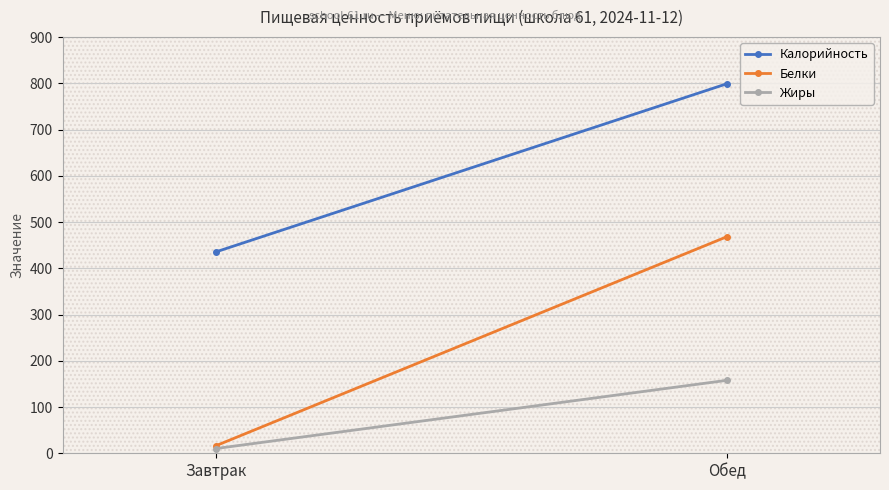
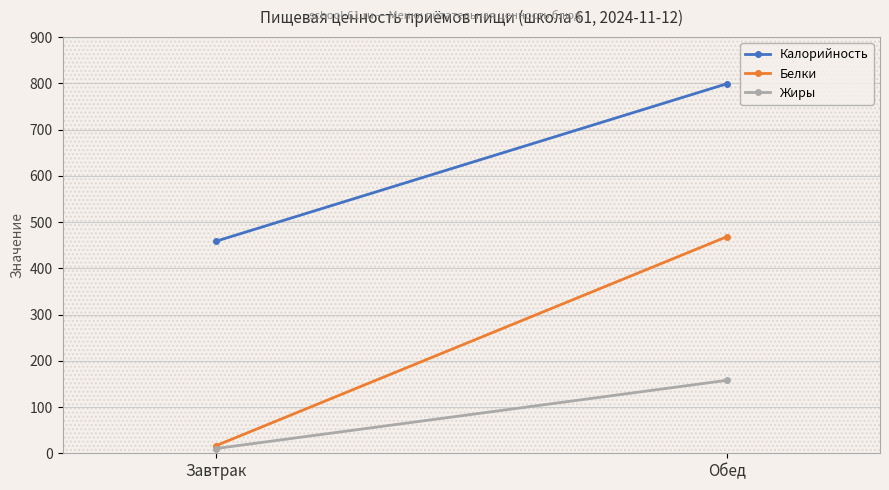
Калорийность, Завтрак: 440 -> 460
